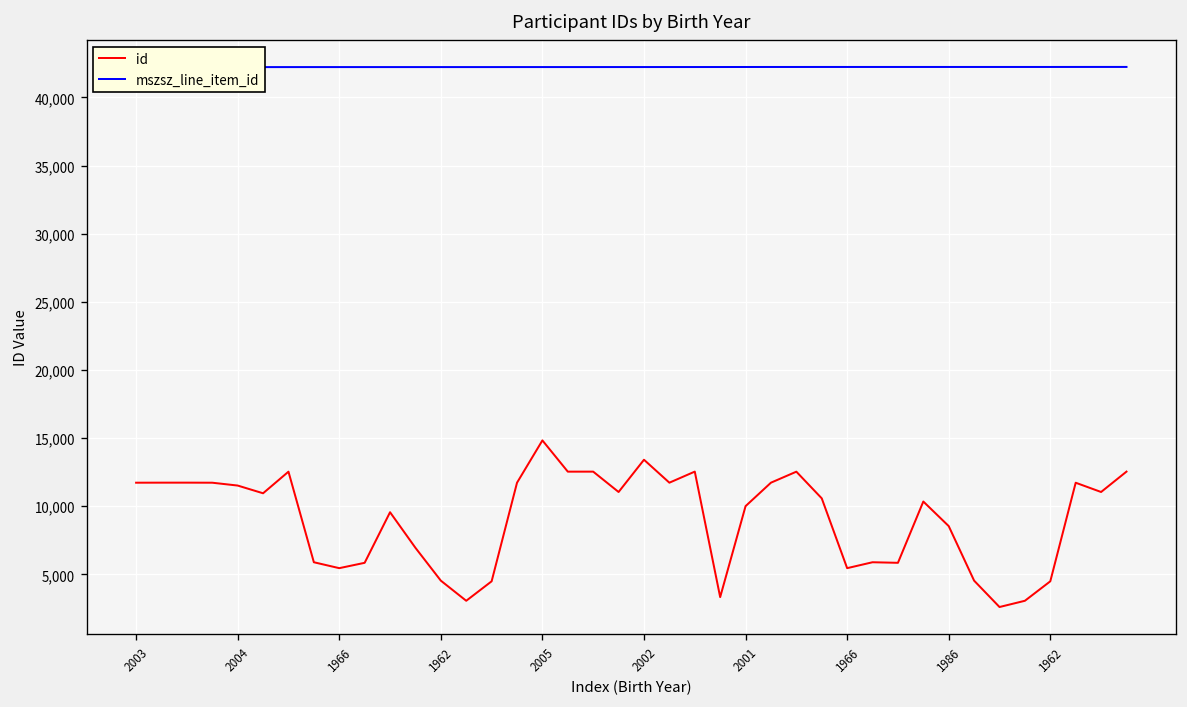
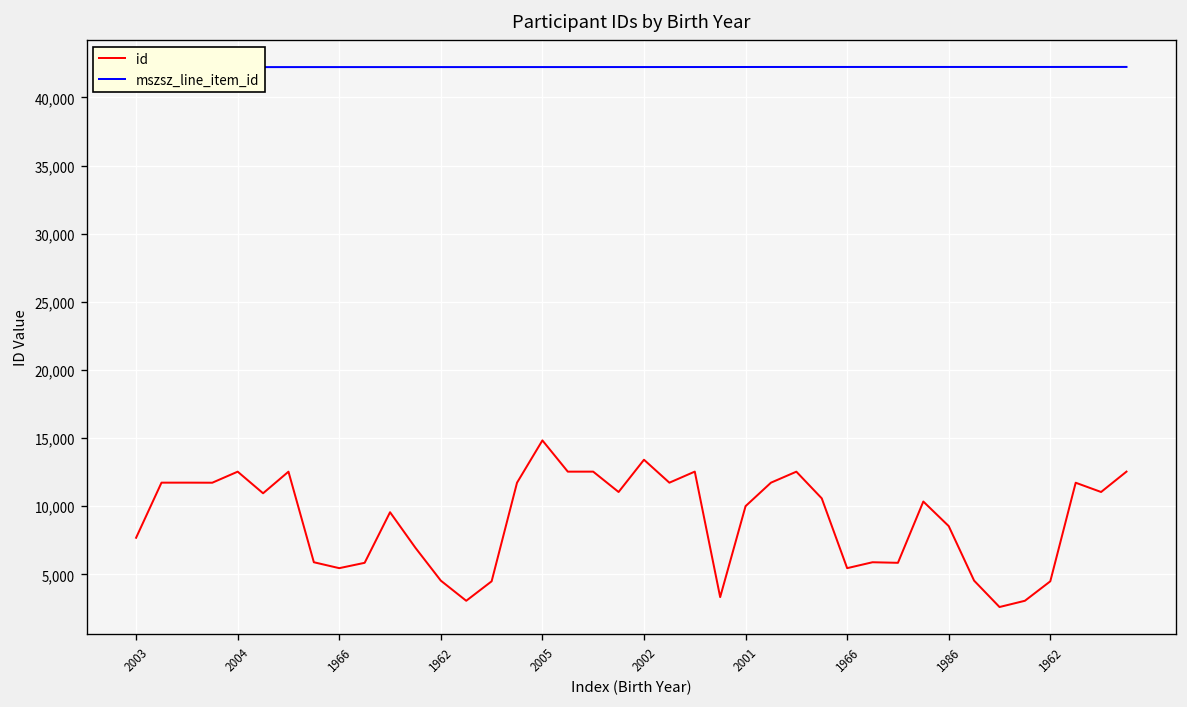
id, 2003: 11,700 -> 7,700
id, 2004: 11,500 -> 12,500
